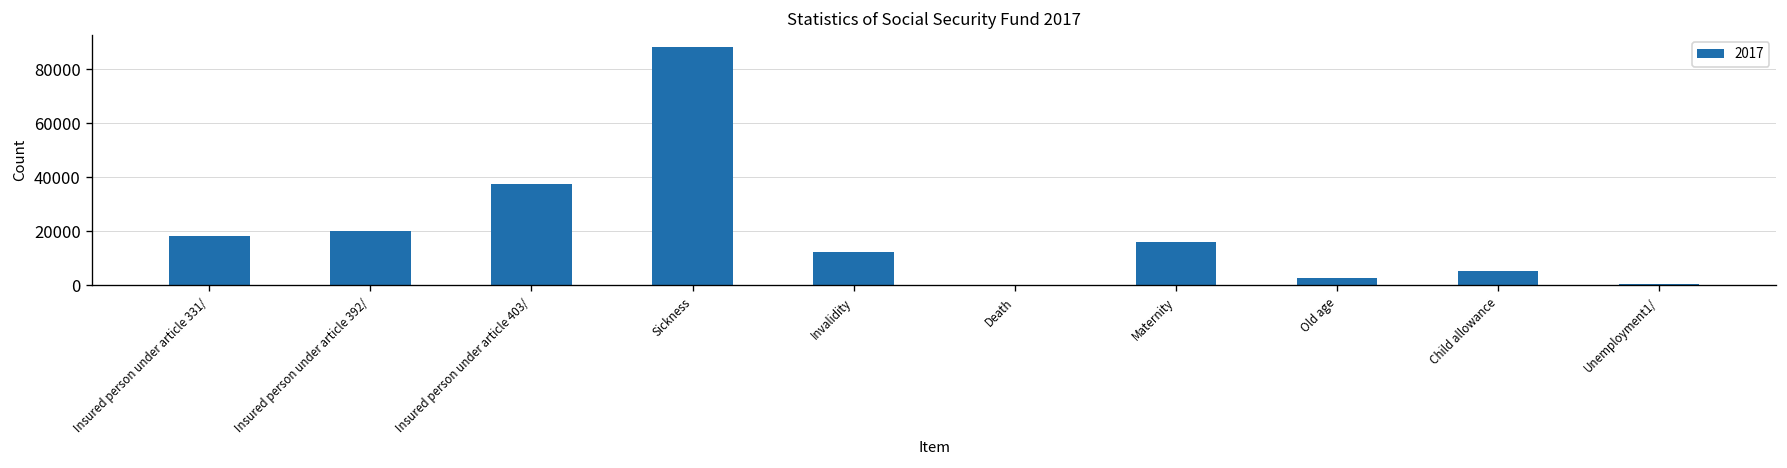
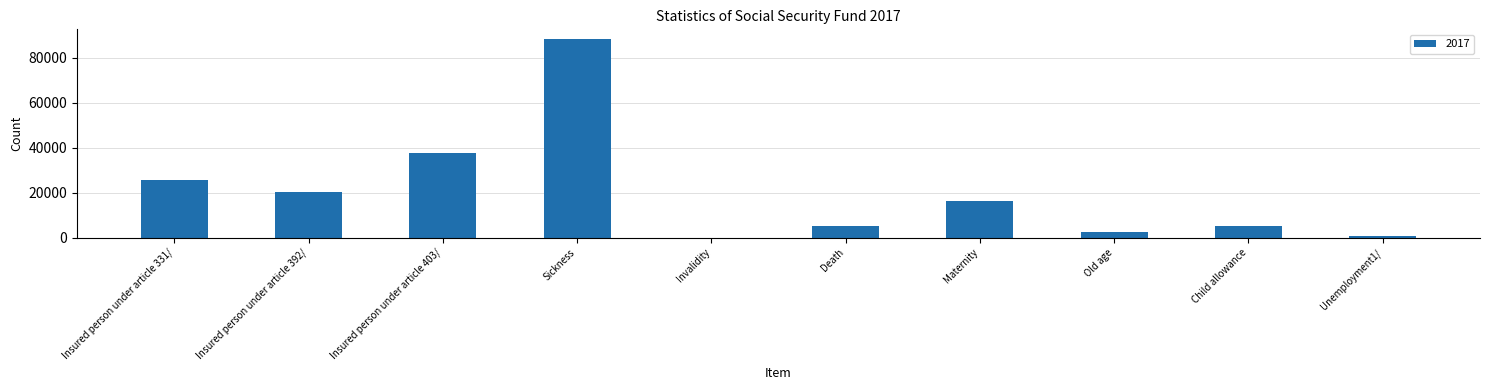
Insured person under article 331/: 18000 -> 26000
Invalidity: 12000 -> 0
Death: 0 -> 5000
